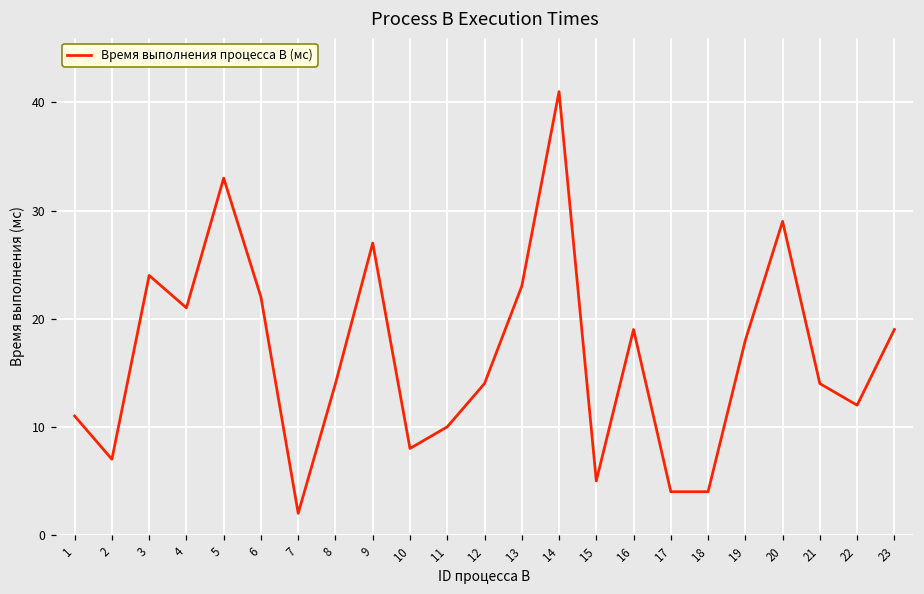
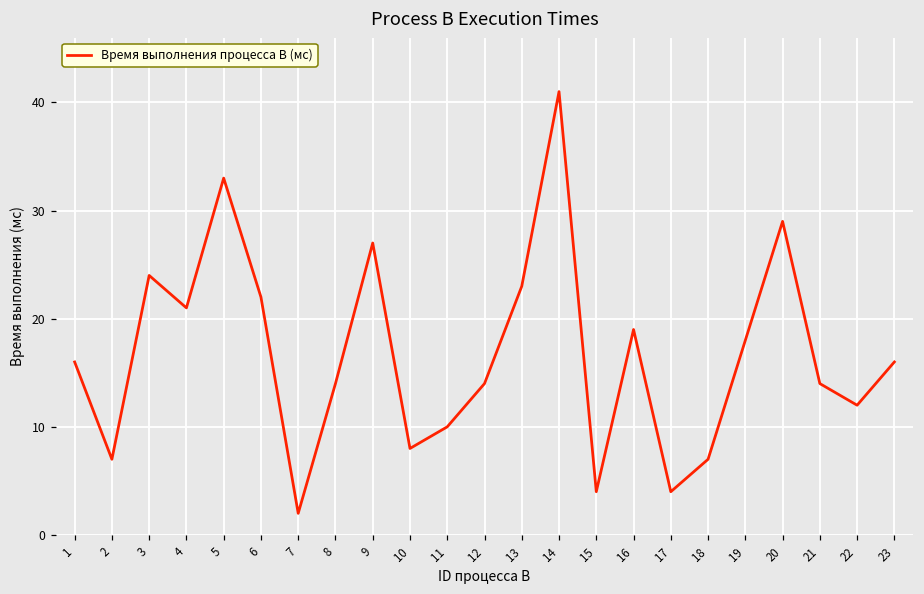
1: 11 -> 16
15: 5 -> 4
18: 4 -> 7
23: 19 -> 16
